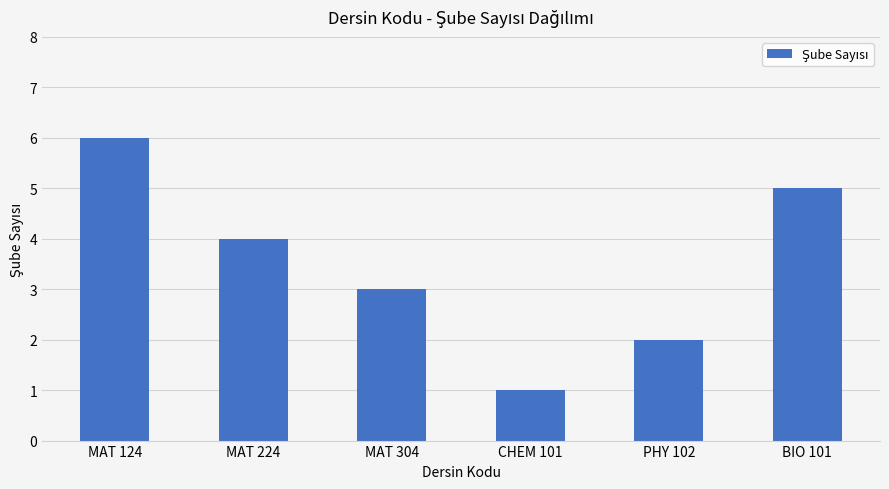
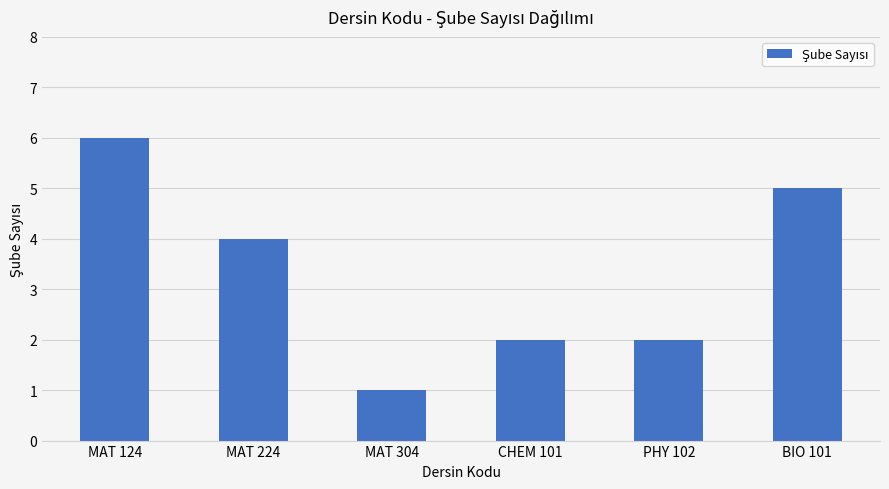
MAT 304: 3 -> 1
CHEM 101: 1 -> 2
